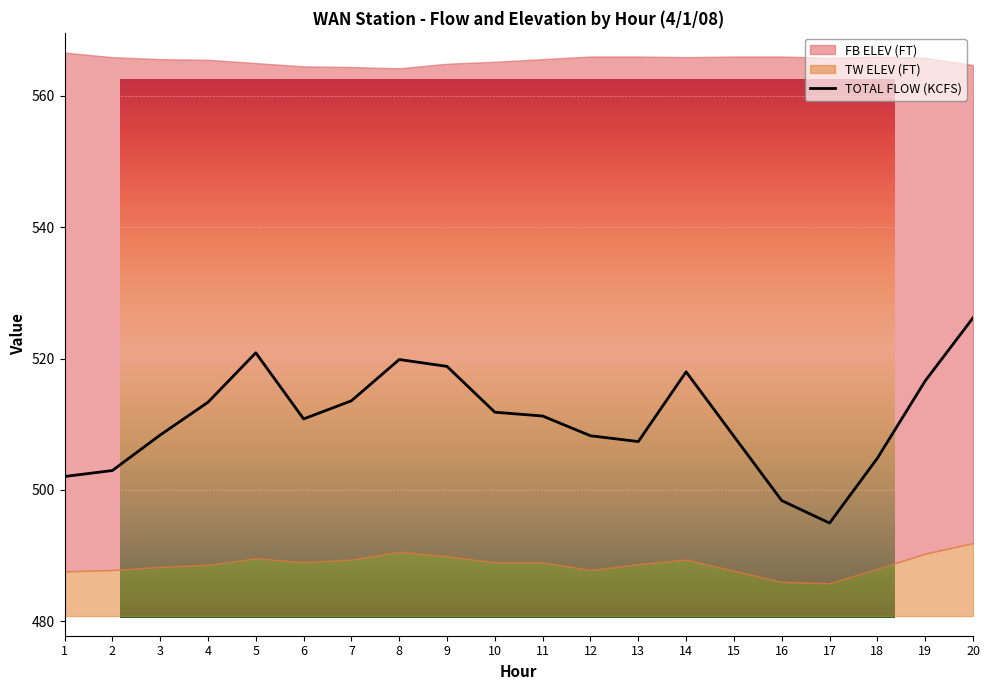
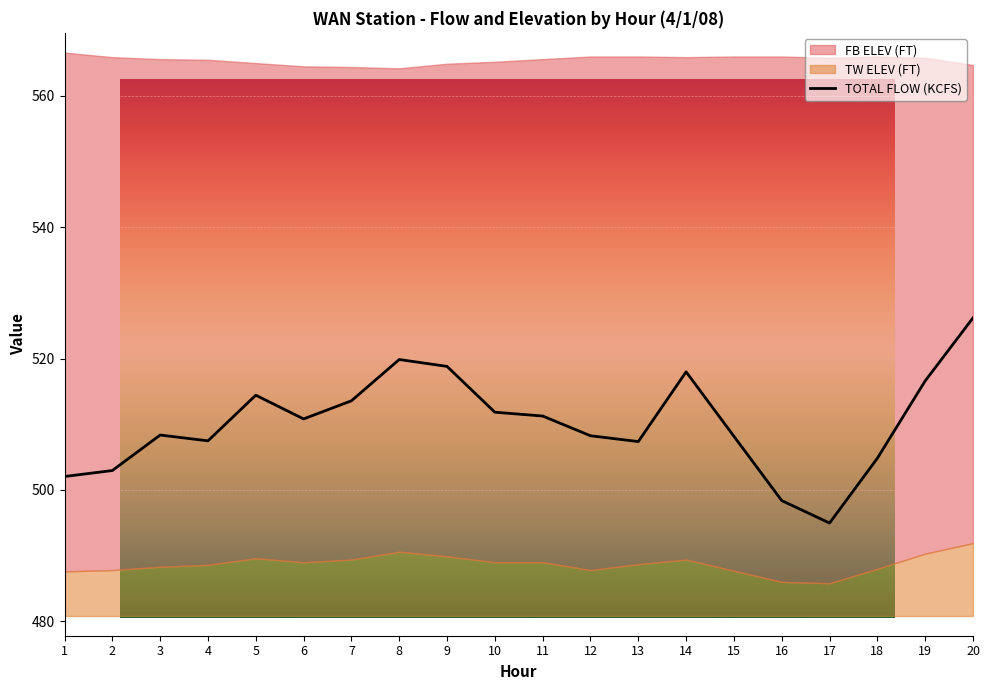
TOTAL FLOW (KCFS), 4: 513 -> 507
TOTAL FLOW (KCFS), 5: 521 -> 514
